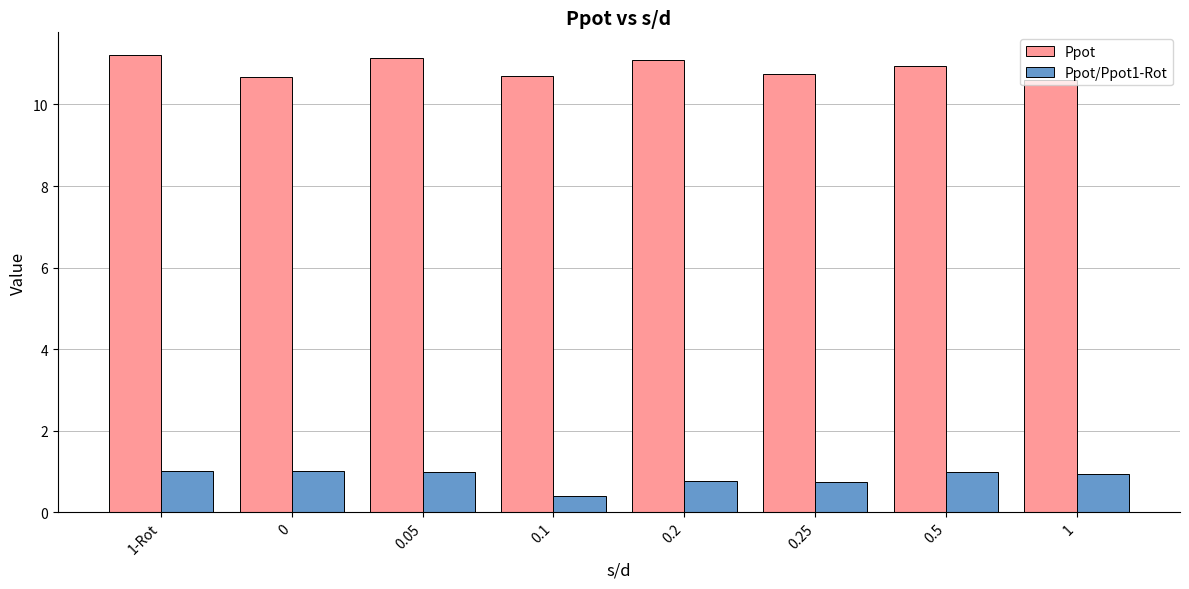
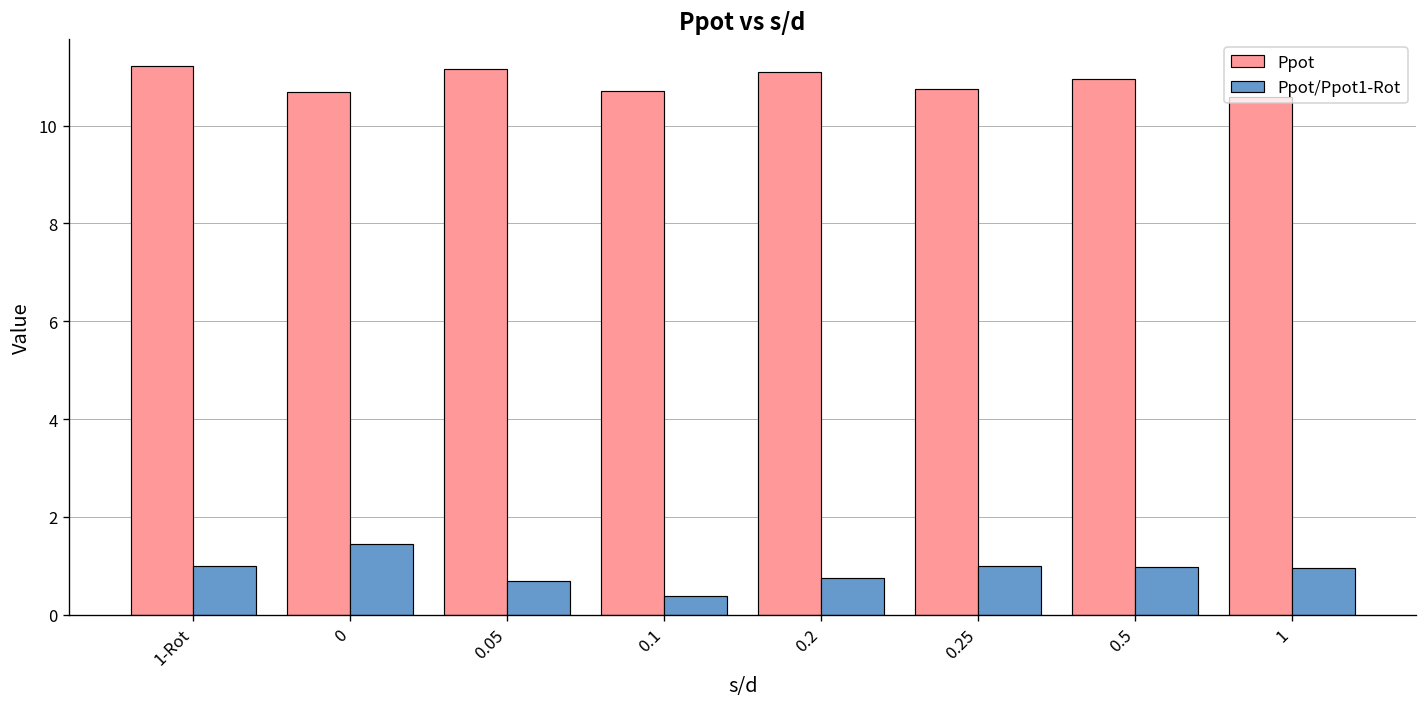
Ppot/Ppot1-Rot, 0: 1.0 -> 1.4
Ppot/Ppot1-Rot, 0.05: 1.0 -> 0.7
Ppot/Ppot1-Rot, 0.25: 0.7 -> 1.0
